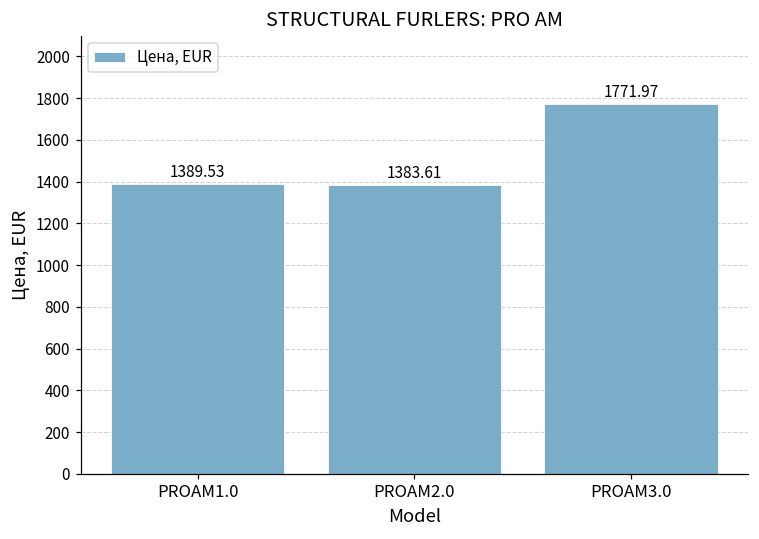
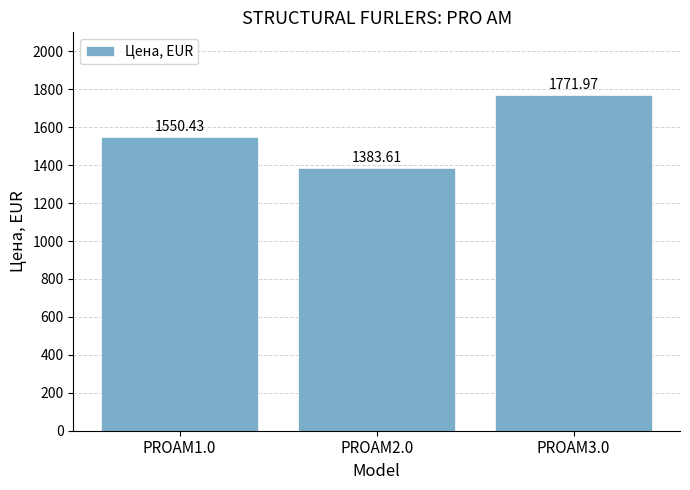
PROAM1.0: 1389.53 -> 1550.43
